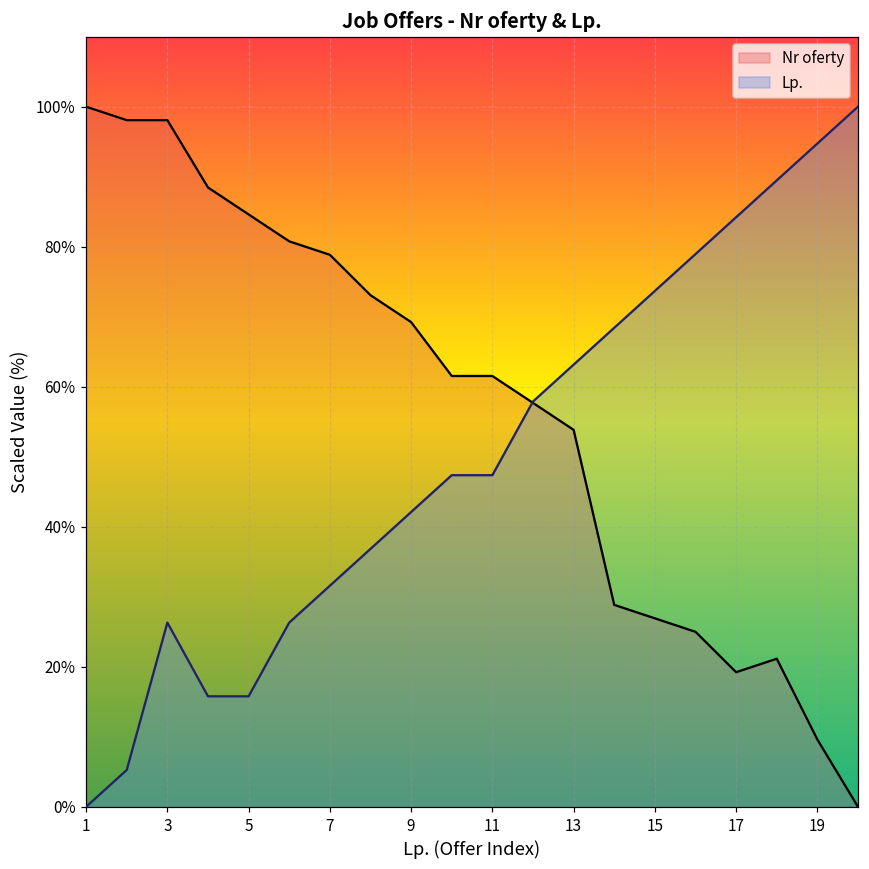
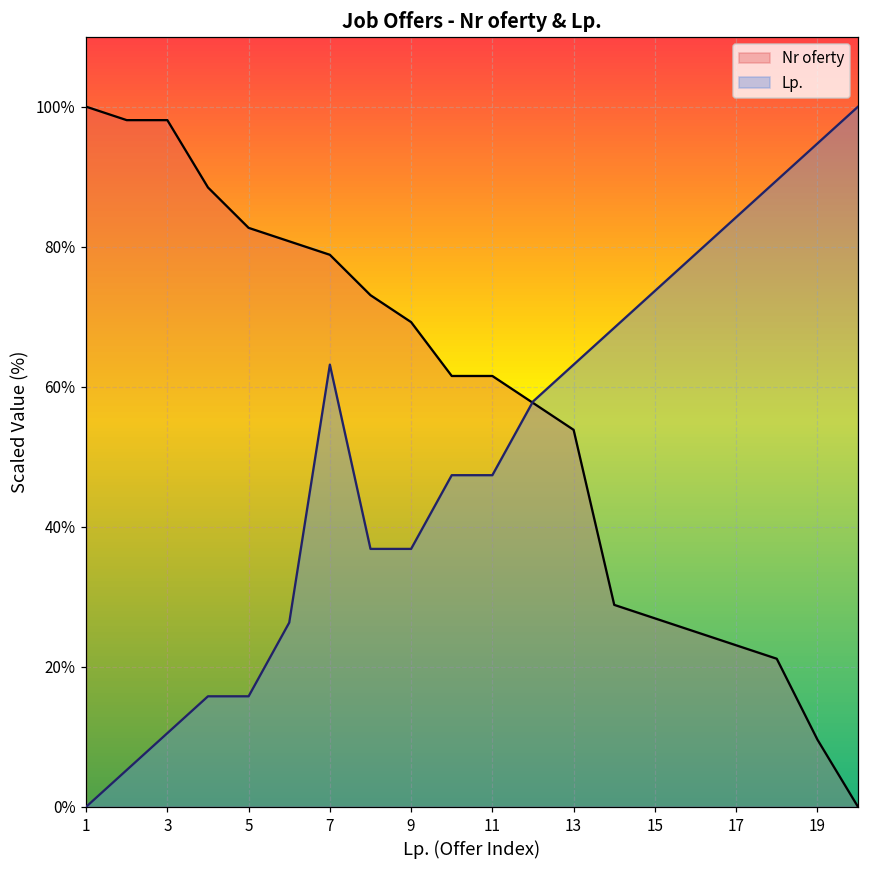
Lp., 3: 26% -> 11%
Nr oferty, 5: 85% -> 83%
Lp., 7: 32% -> 63%
Lp., 9: 42% -> 37%
Nr oferty, 17: 19% -> 23%
